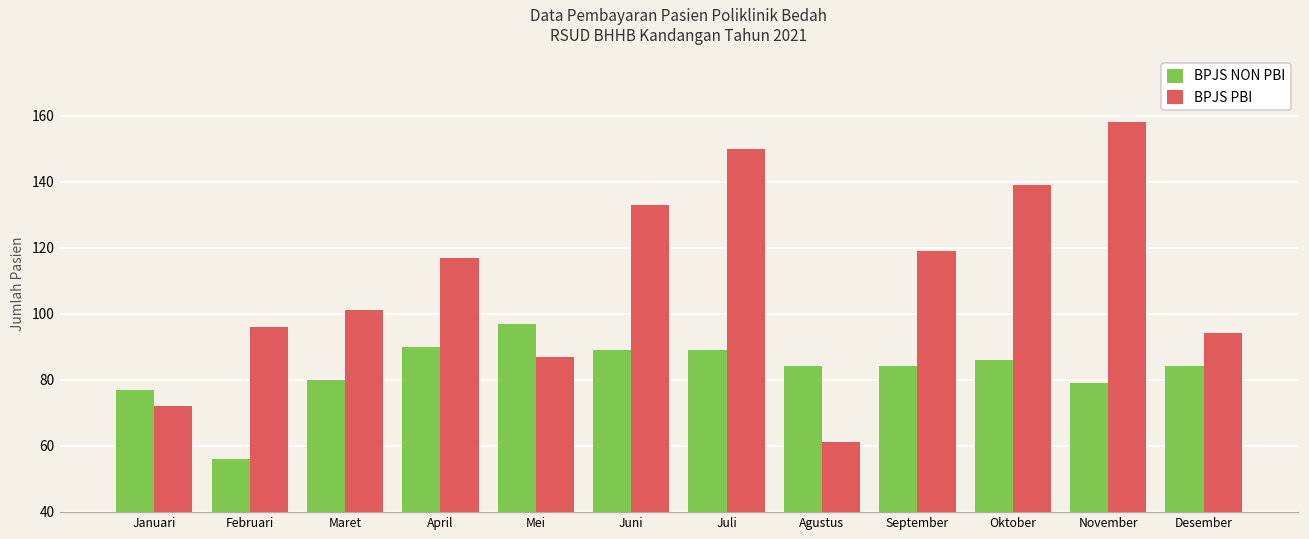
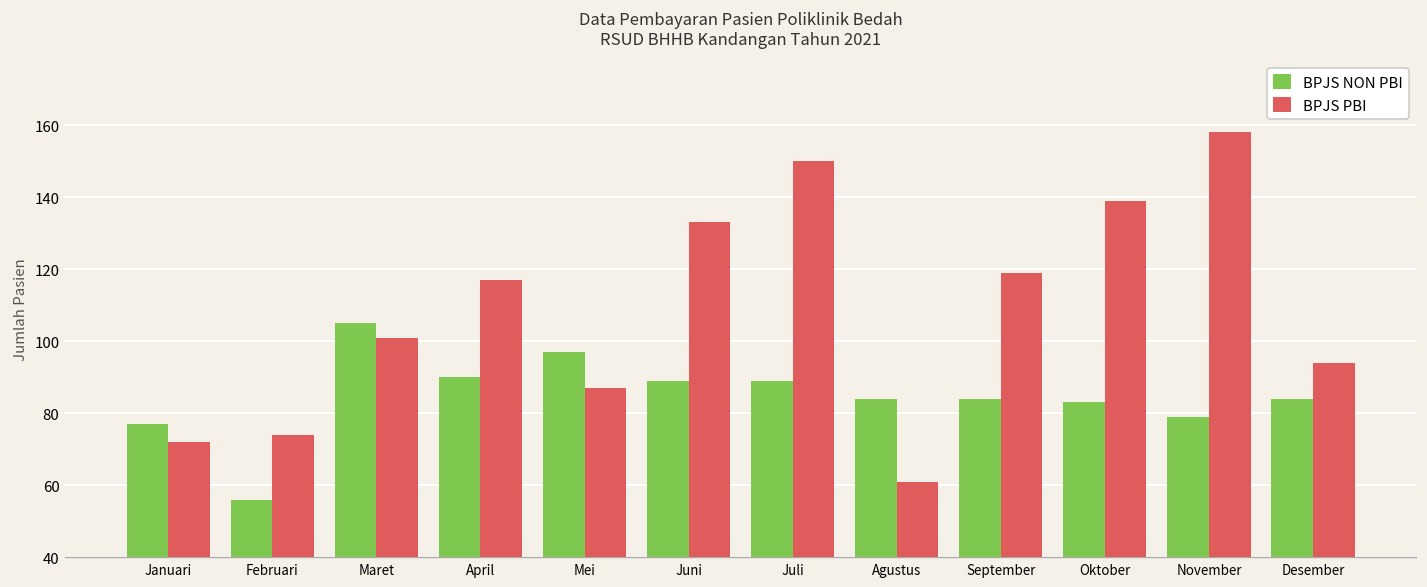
BPJS PBI, Februari: 96 -> 74
BPJS NON PBI, Maret: 80 -> 105
BPJS NON PBI, Oktober: 86 -> 83
